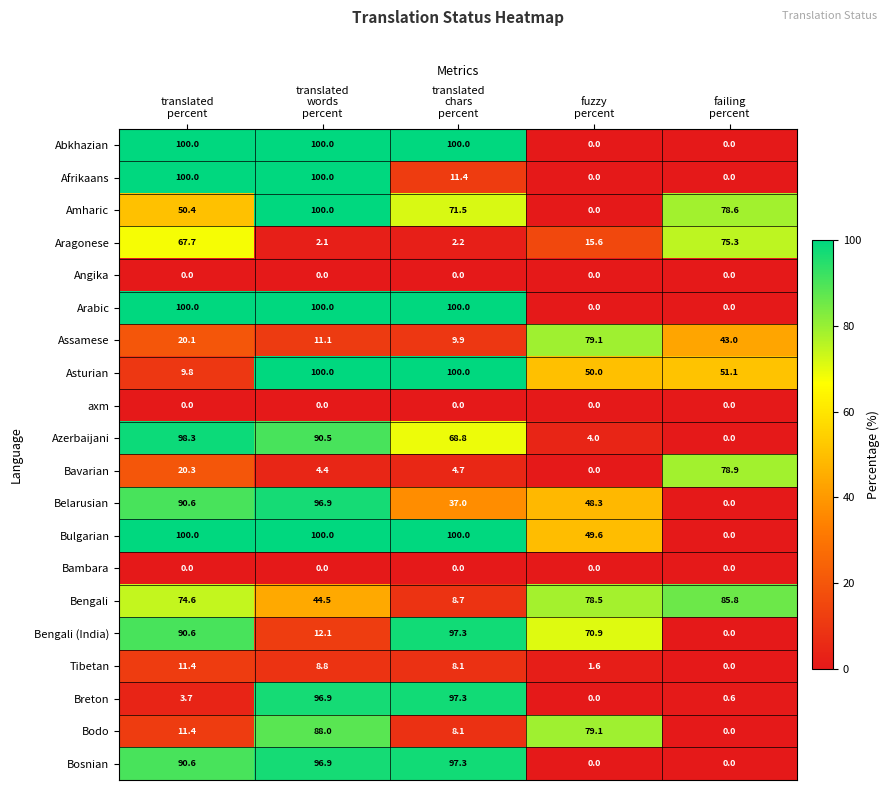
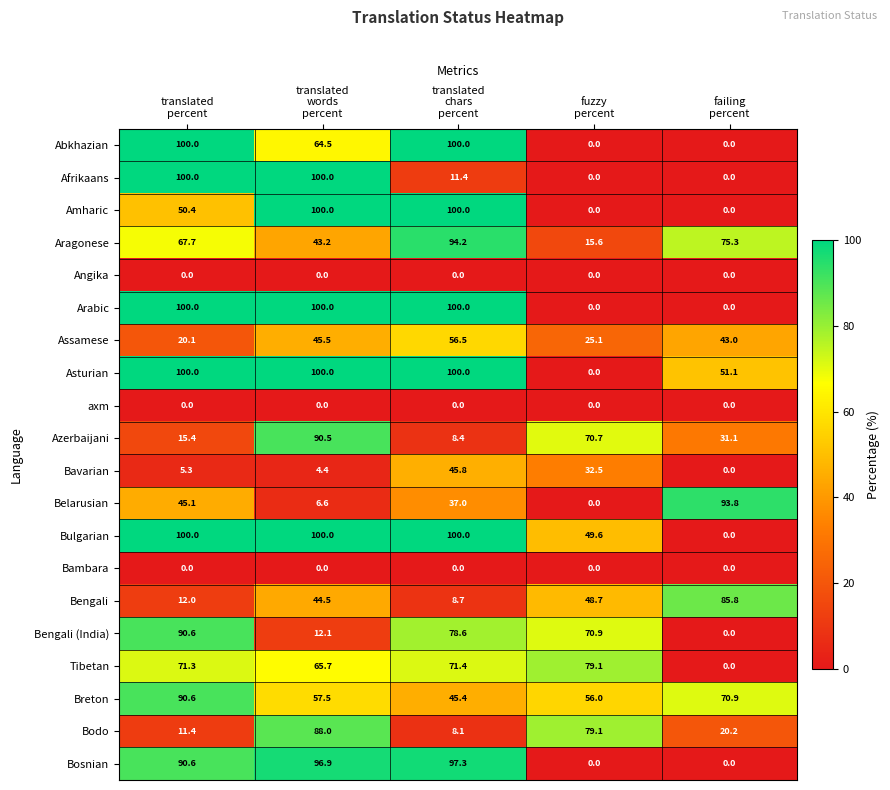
Abkhazian, translated words percent: 100.0 -> 64.5
Amharic, translated chars percent: 71.5 -> 100.0
Amharic, failing percent: 78.6 -> 0.0
Aragonese, translated words percent: 2.1 -> 43.2
Aragonese, translated chars percent: 2.2 -> 94.2
Assamese, translated words percent: 11.1 -> 45.5
Assamese, translated chars percent: 9.9 -> 56.5
Assamese, fuzzy percent: 79.1 -> 25.1
Asturian, translated percent: 9.8 -> 100.0
Asturian, fuzzy percent: 50.0 -> 0.0
Azerbaijani, translated percent: 98.3 -> 15.4
Azerbaijani, translated chars percent: 68.8 -> 8.4
Azerbaijani, fuzzy percent: 4.0 -> 70.7
Azerbaijani, failing percent: 0.0 -> 31.1
Bavarian, translated percent: 20.3 -> 5.3
Bavarian, translated chars percent: 4.7 -> 45.8
Bavarian, fuzzy percent: 0.0 -> 32.5
Bavarian, failing percent: 78.9 -> 0.0
Belarusian, translated percent: 90.6 -> 45.1
Belarusian, translated words percent: 96.9 -> 6.6
Belarusian, fuzzy percent: 48.3 -> 0.0
Belarusian, failing percent: 0.0 -> 93.8
Bengali, translated percent: 74.6 -> 12.0
Bengali, fuzzy percent: 78.5 -> 48.7
Bengali (India), translated chars percent: 97.3 -> 78.6
Tibetan, translated percent: 11.4 -> 71.3
Tibetan, translated words percent: 8.8 -> 65.7
Tibetan, translated chars percent: 8.1 -> 71.4
Tibetan, fuzzy percent: 1.6 -> 79.1
Breton, translated percent: 3.7 -> 90.6
Breton, translated words percent: 96.9 -> 57.5
Breton, translated chars percent: 97.3 -> 45.4
Breton, fuzzy percent: 0.0 -> 56.0
Breton, failing percent: 0.6 -> 70.9
Bodo, failing percent: 0.0 -> 20.2
